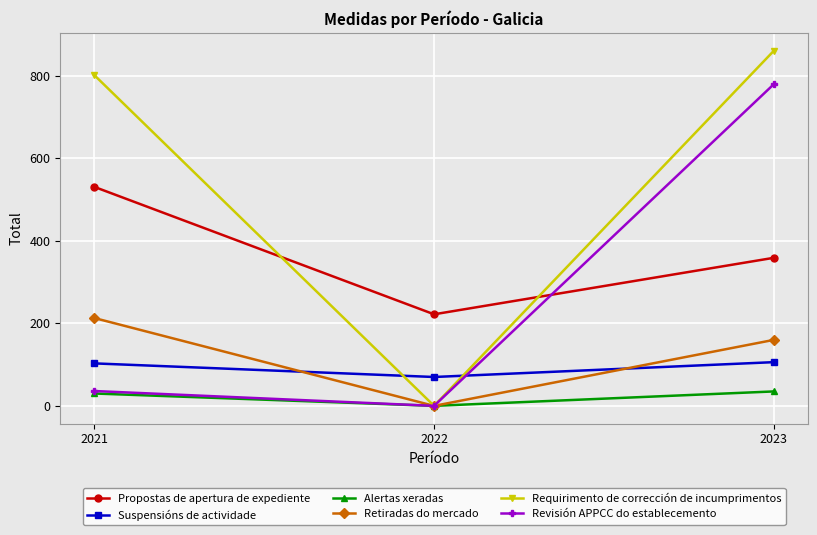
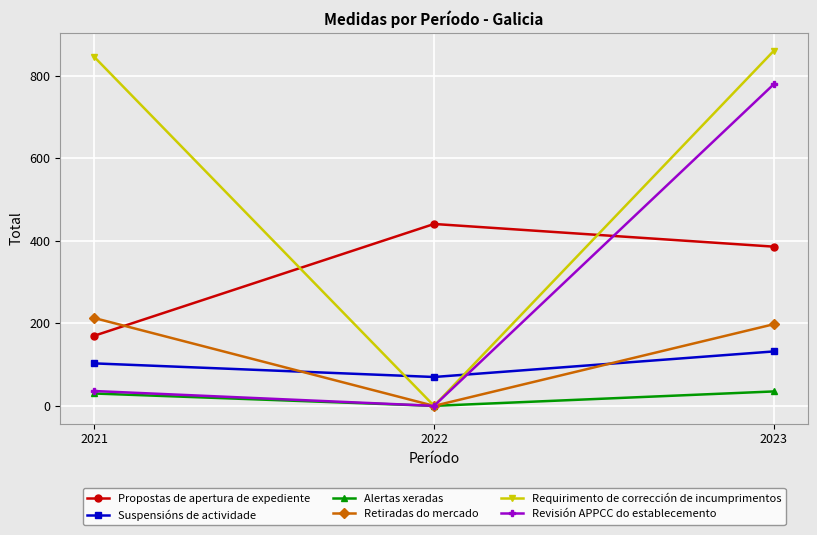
Propostas de apertura de expediente, 2021: 530 -> 170
Requirimento de corrección de incumprimentos, 2021: 800 -> 850
Propostas de apertura de expediente, 2022: 220 -> 440
Propostas de apertura de expediente, 2023: 360 -> 390
Suspensións de actividade, 2023: 110 -> 130
Retiradas do mercado, 2023: 160 -> 200
